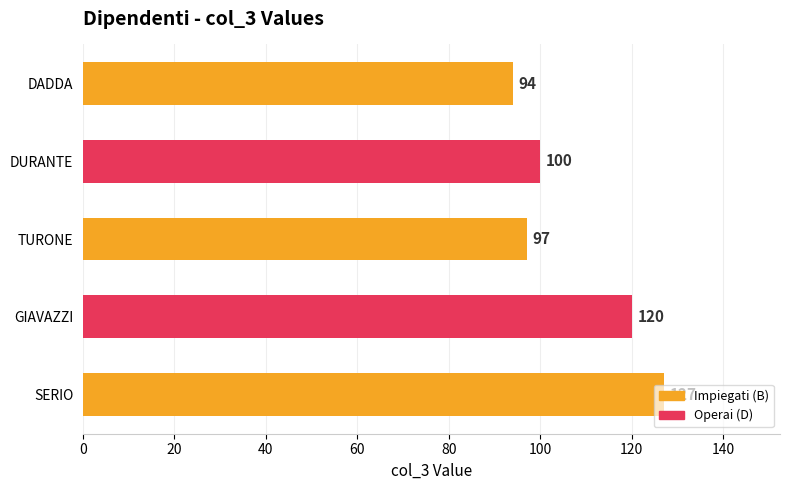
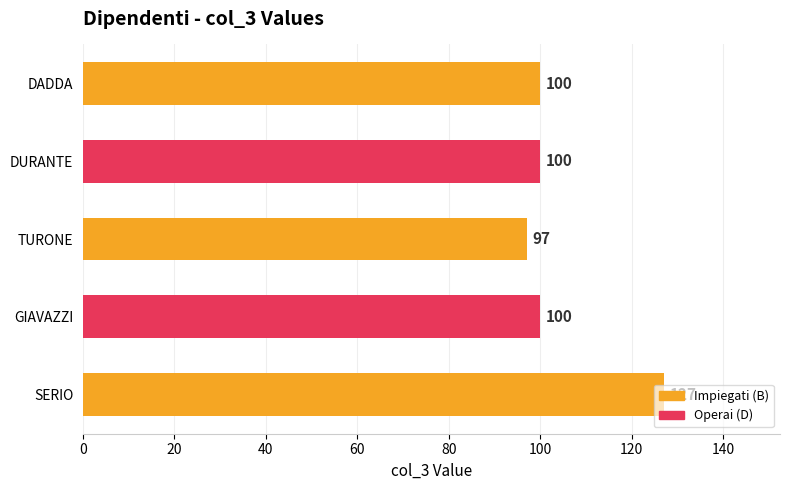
DADDA: 94 -> 100
GIAVAZZI: 120 -> 100
